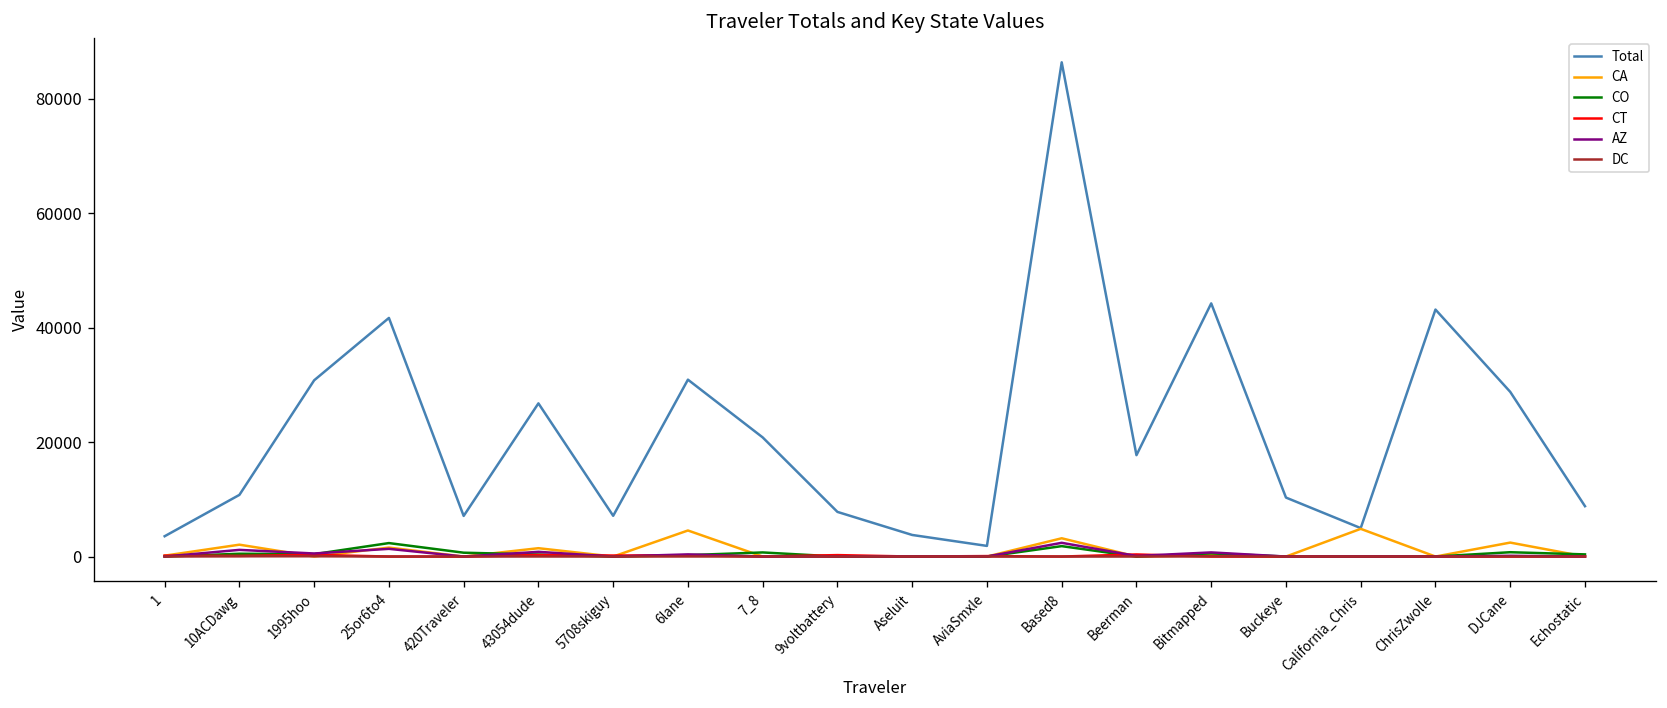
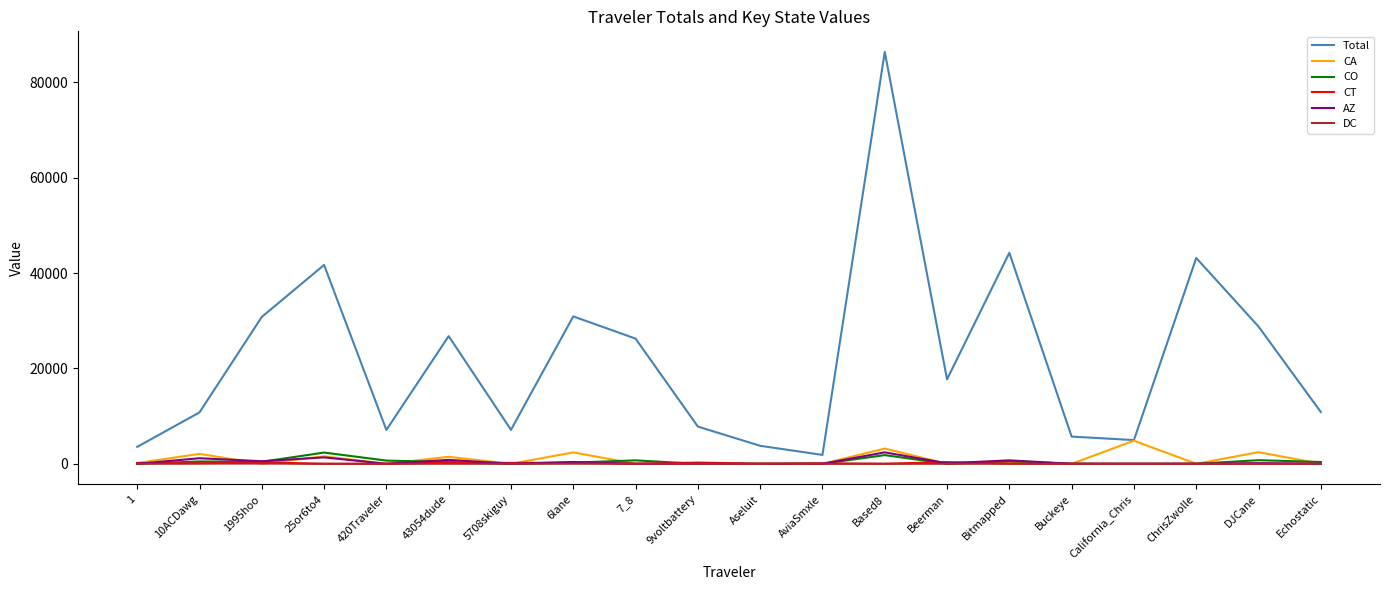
CA, 6lane: 5000 -> 2000
Total, 7_8: 21000 -> 26000
Total, Buckeye: 10000 -> 6000
Total, Echostatic: 9000 -> 11000
